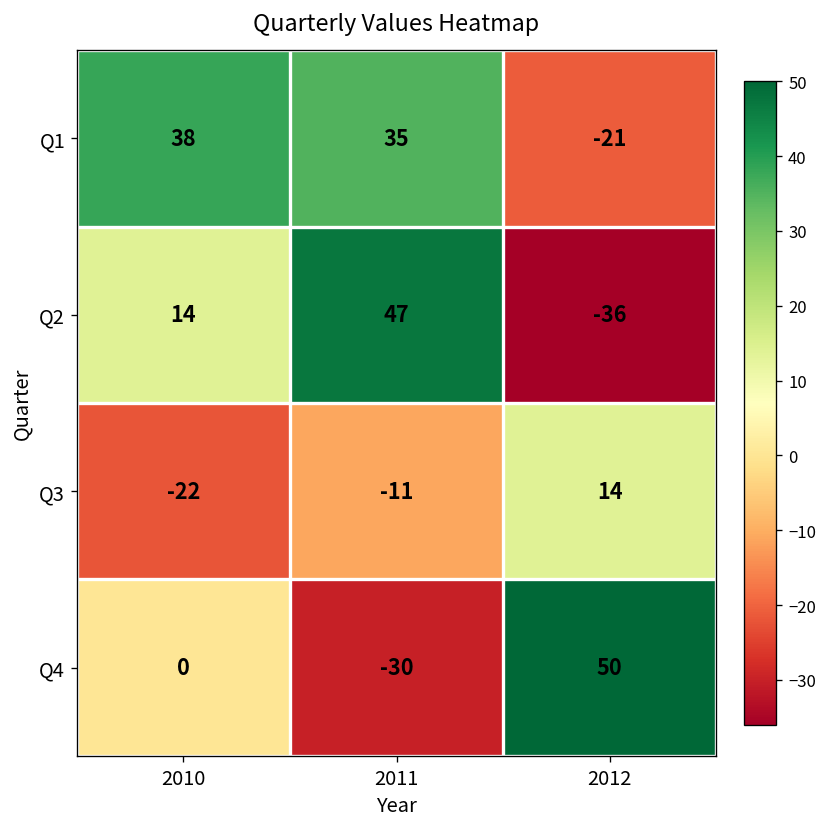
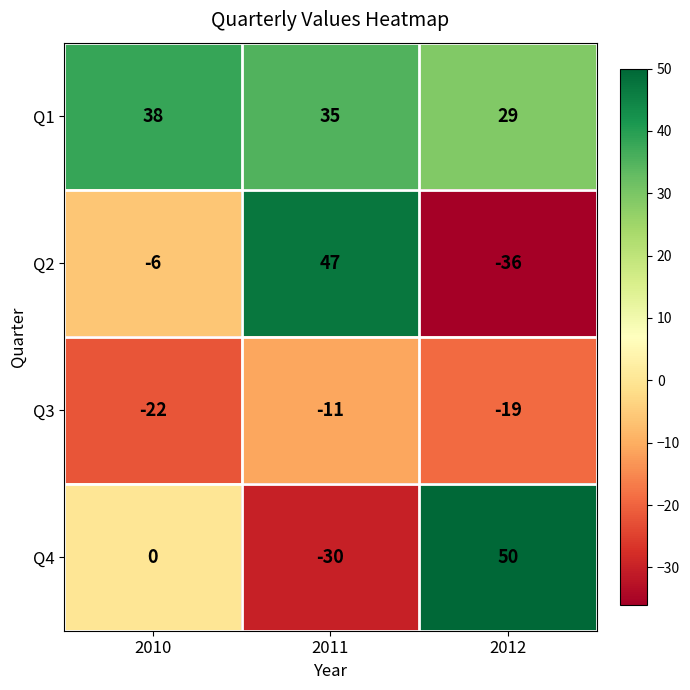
Q1, 2012: -21 -> 29
Q2, 2010: 14 -> -6
Q3, 2012: 14 -> -19
